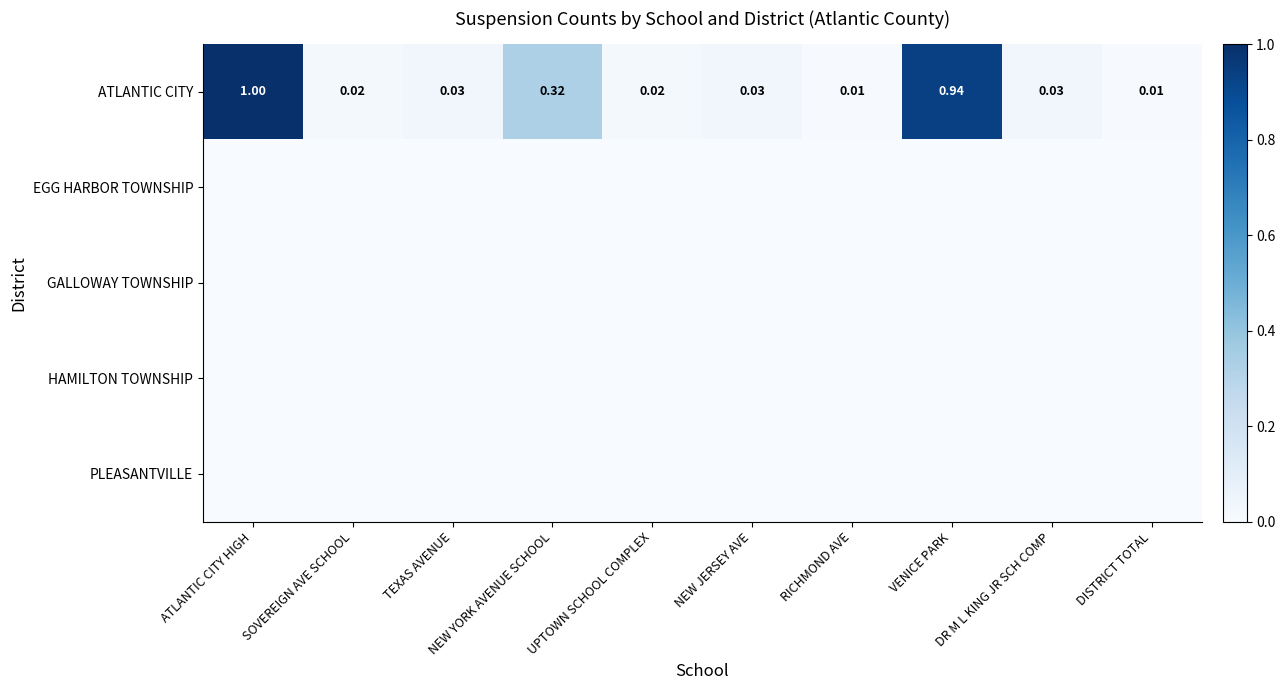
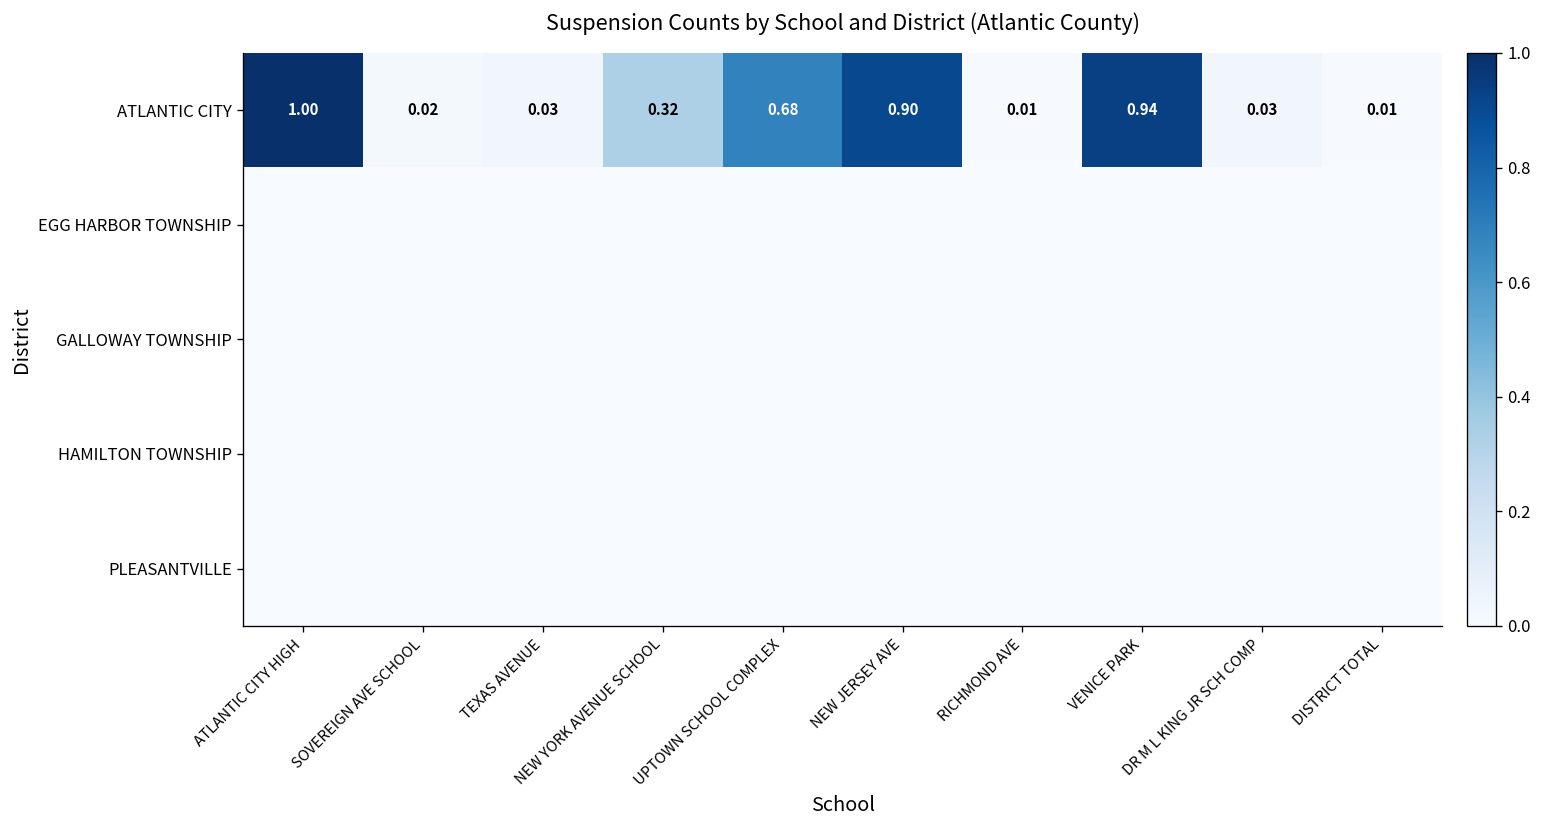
ATLANTIC CITY, UPTOWN SCHOOL COMPLEX: 0.02 -> 0.68
ATLANTIC CITY, NEW JERSEY AVE: 0.03 -> 0.90
